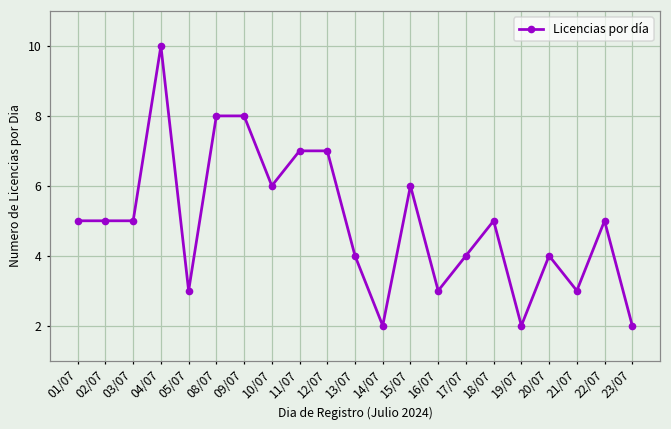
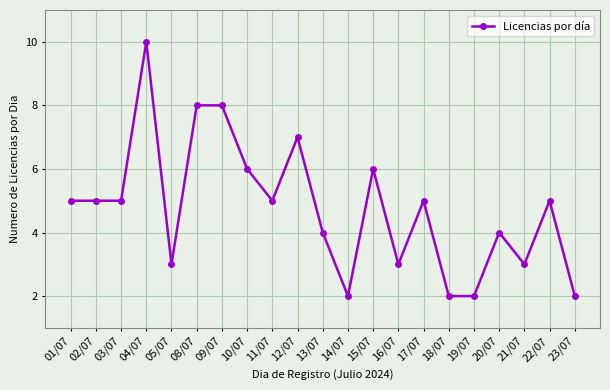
11/07: 7 -> 5
17/07: 4 -> 5
18/07: 5 -> 2
